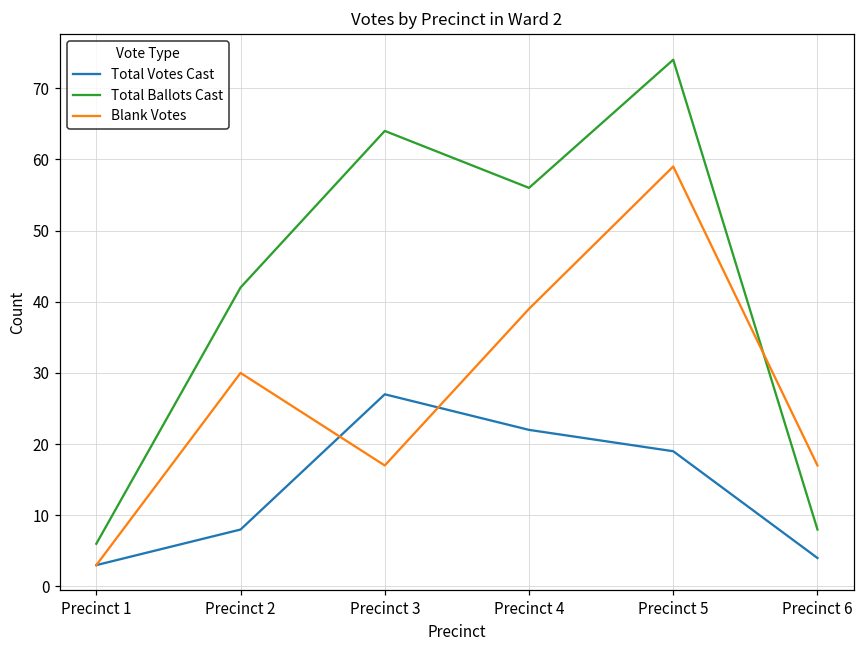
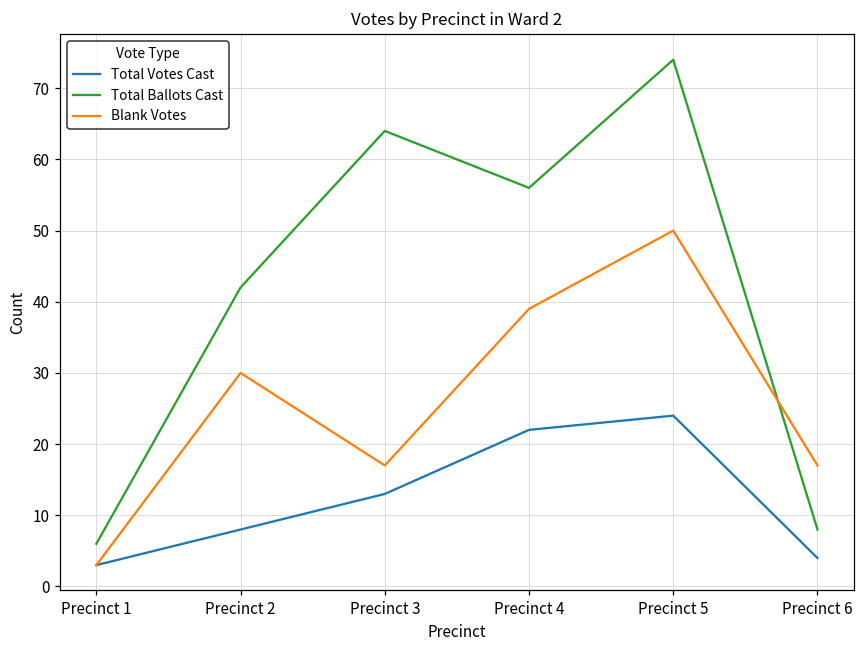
Total Votes Cast, Precinct 3: 27 -> 13
Total Votes Cast, Precinct 5: 19 -> 24
Blank Votes, Precinct 5: 59 -> 50
